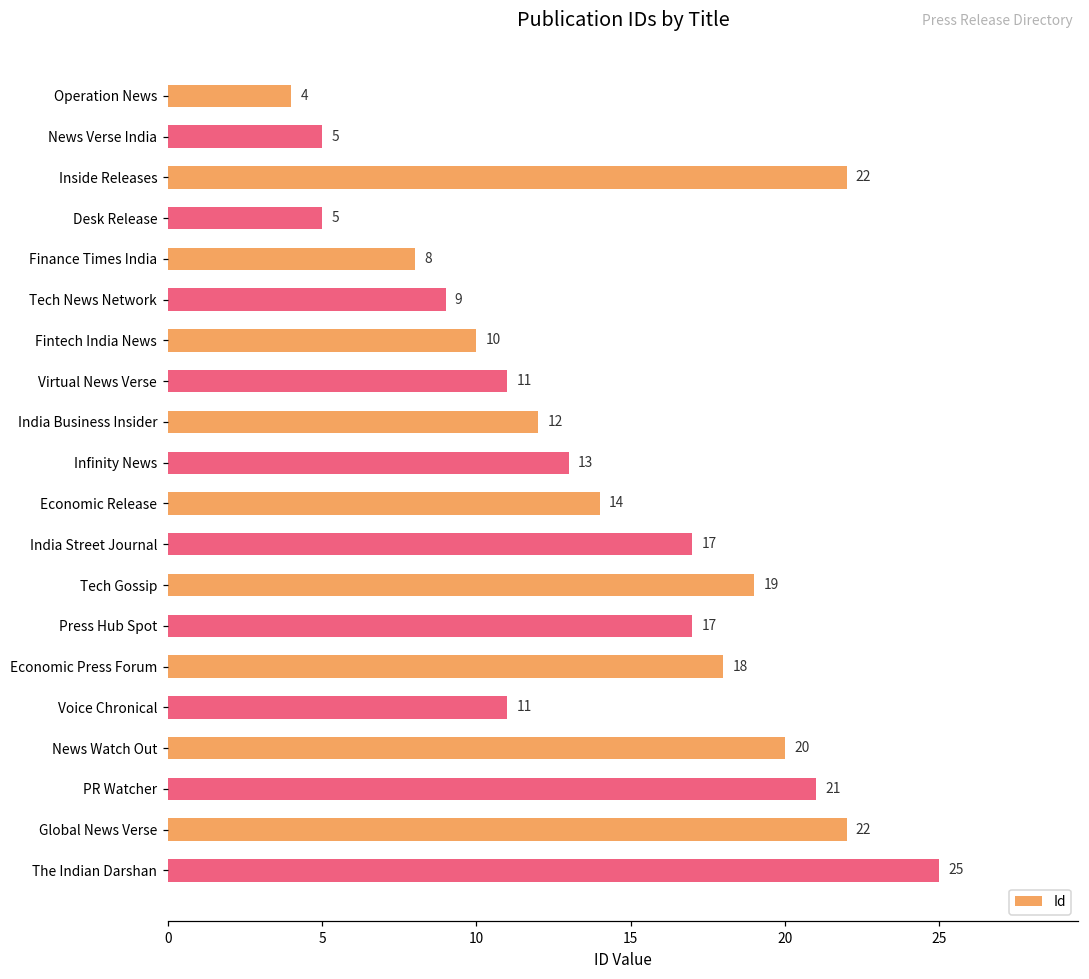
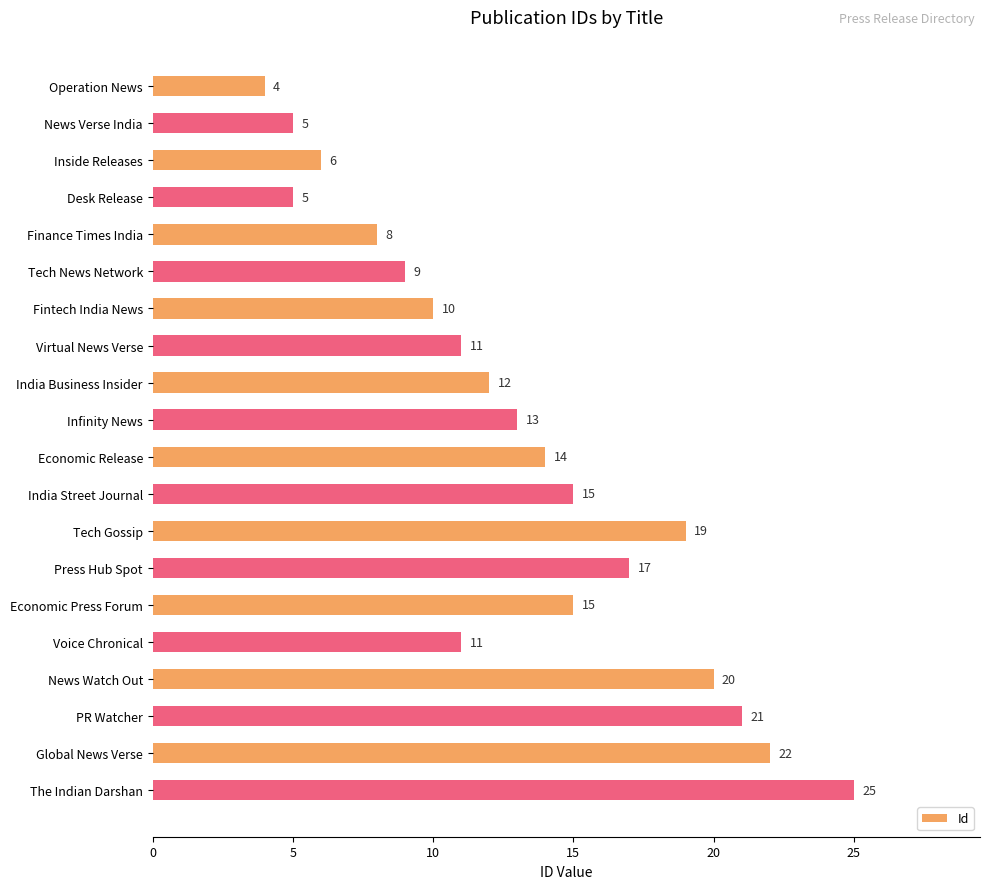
Inside Releases: 22 -> 6
India Street Journal: 17 -> 15
Economic Press Forum: 18 -> 15
